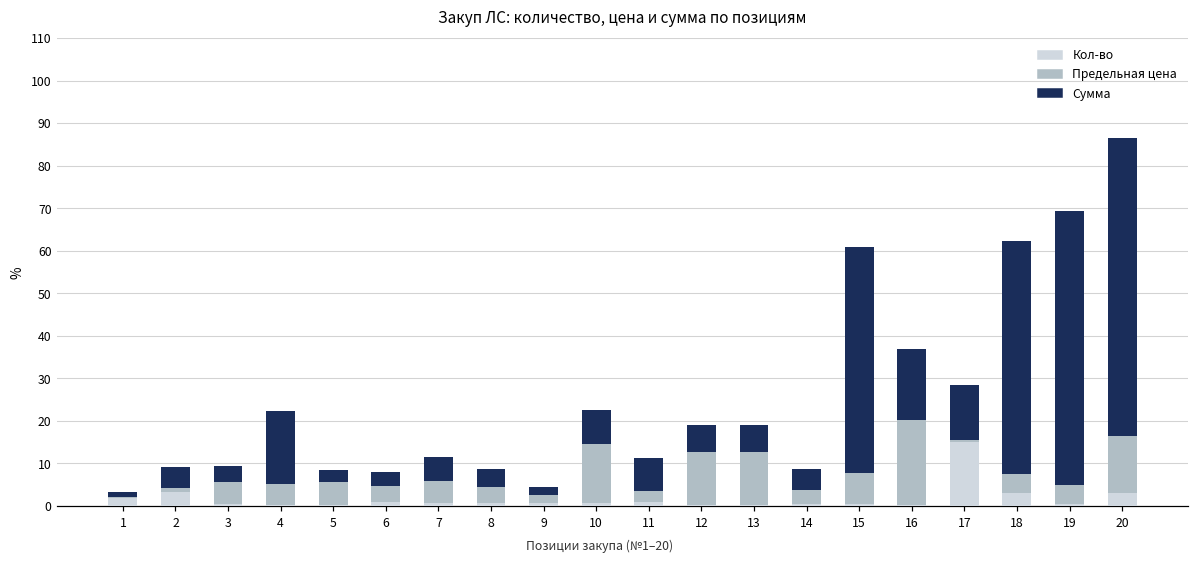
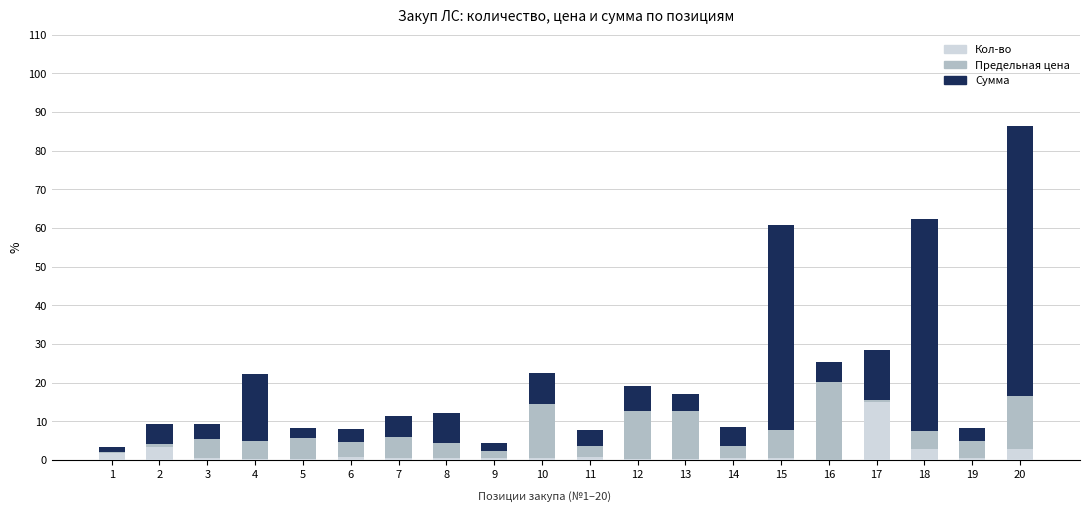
Сумма, 8: 4 -> 8
Сумма, 11: 8 -> 4
Сумма, 13: 6 -> 4
Сумма, 16: 17 -> 5
Сумма, 19: 64 -> 3
